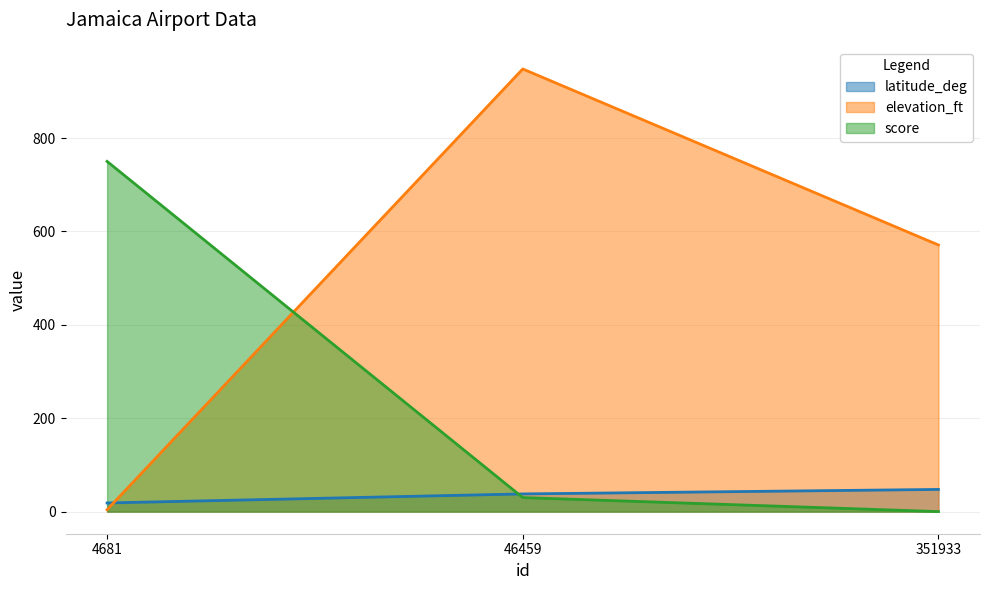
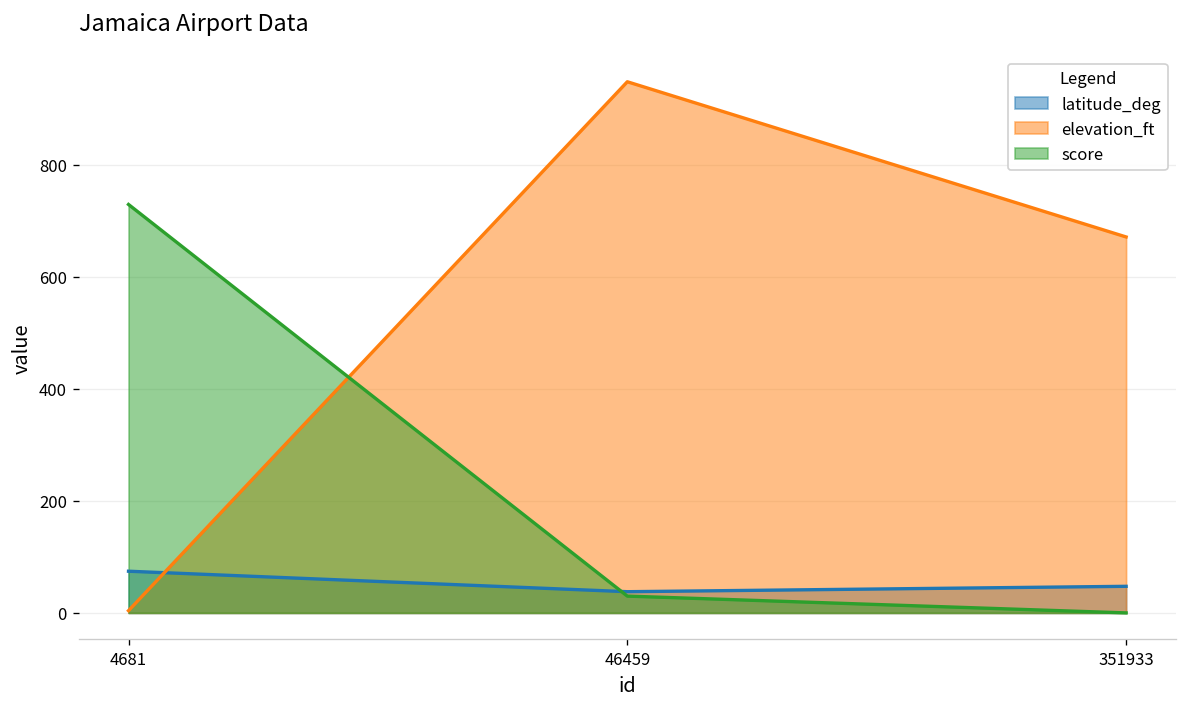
latitude_deg, 4681: 20 -> 70
score, 4681: 750 -> 730
elevation_ft, 351933: 570 -> 670
